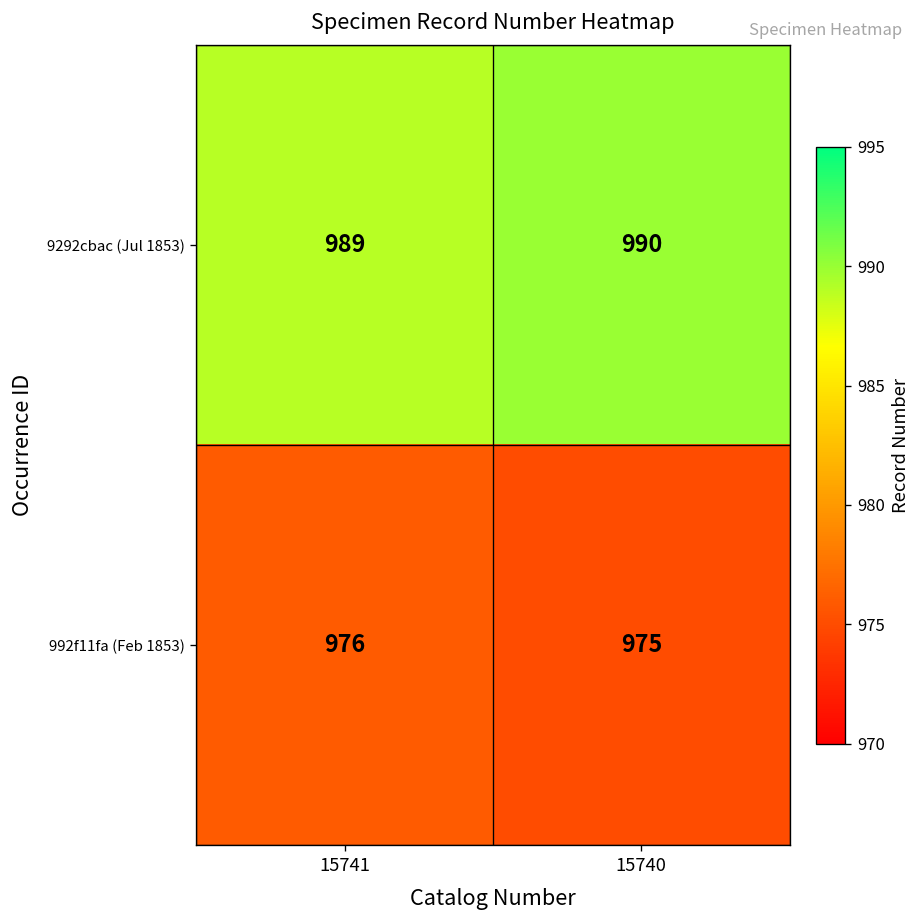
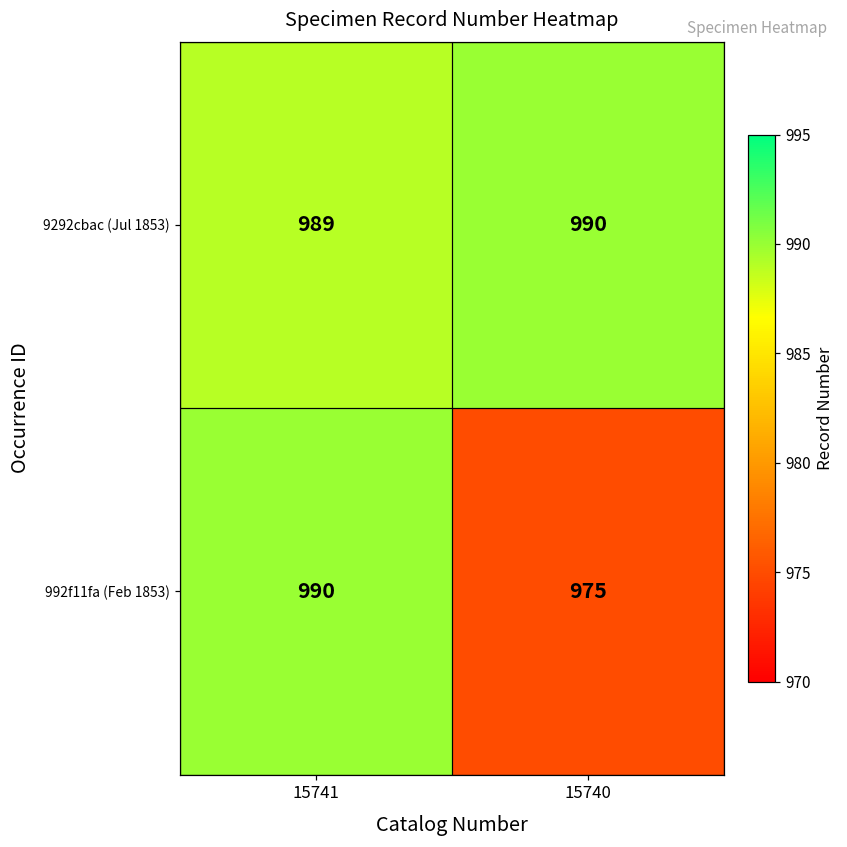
992f11fa (Feb 1853), 15741: 976 -> 990
